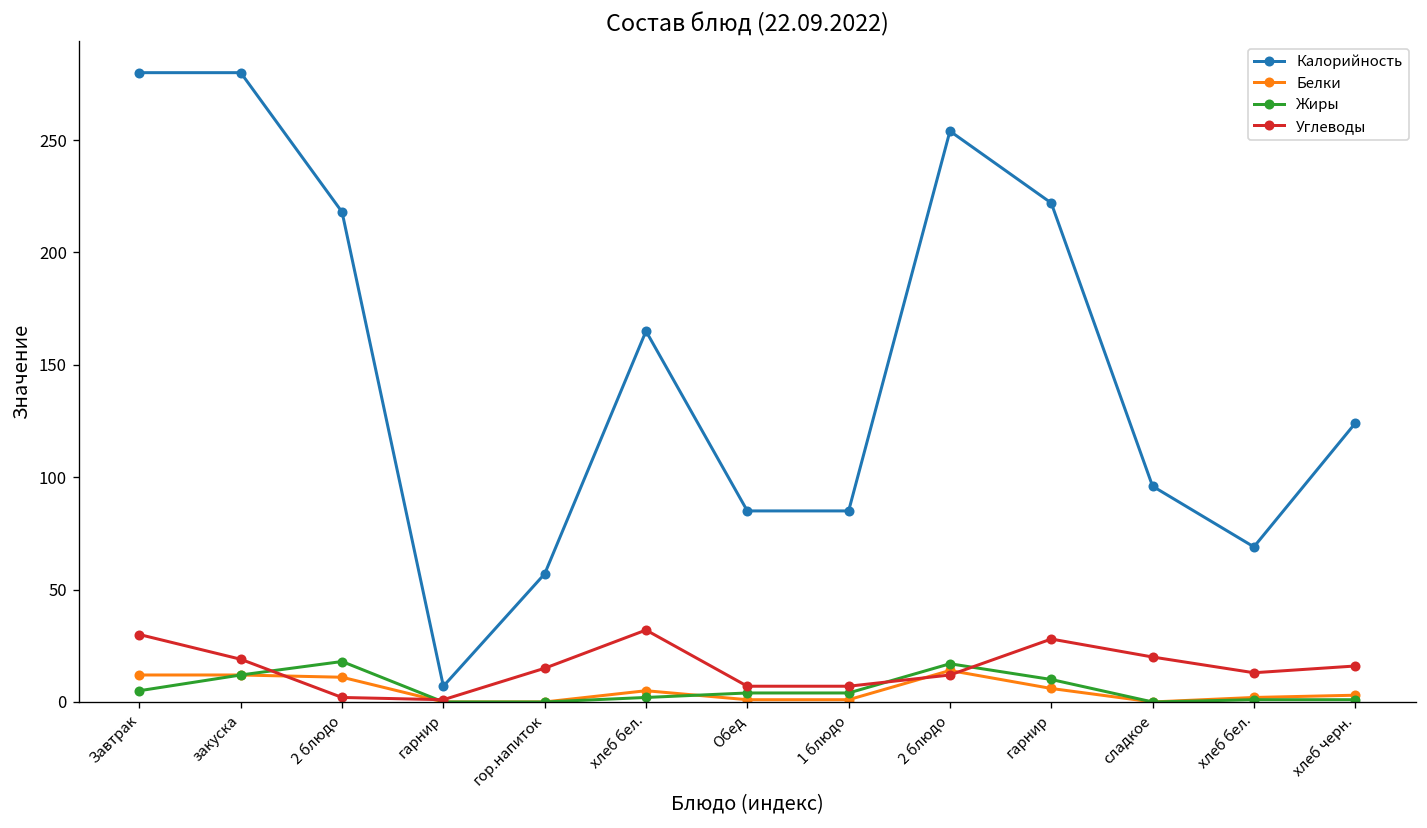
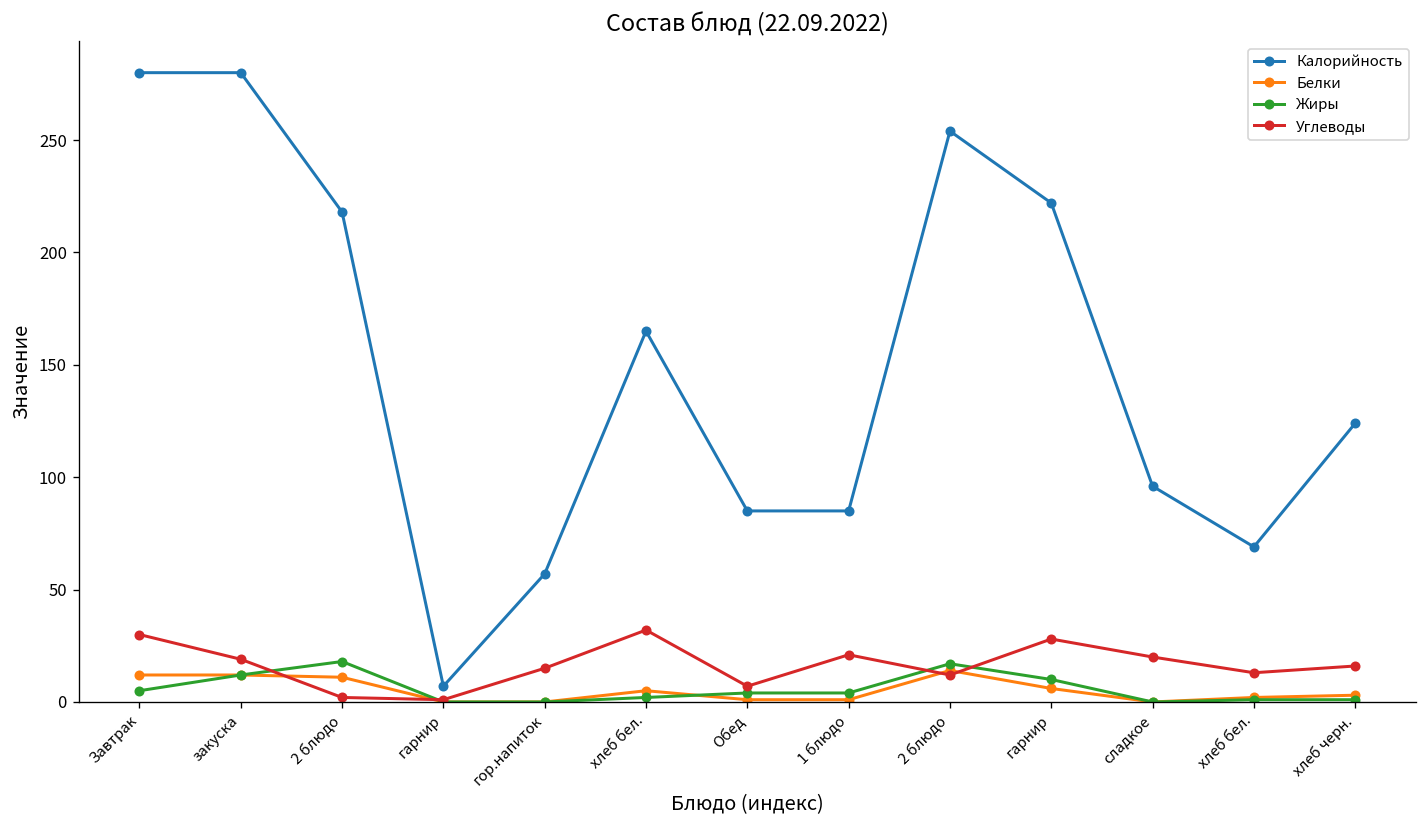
Углеводы, 1 блюдо: 7 -> 21
